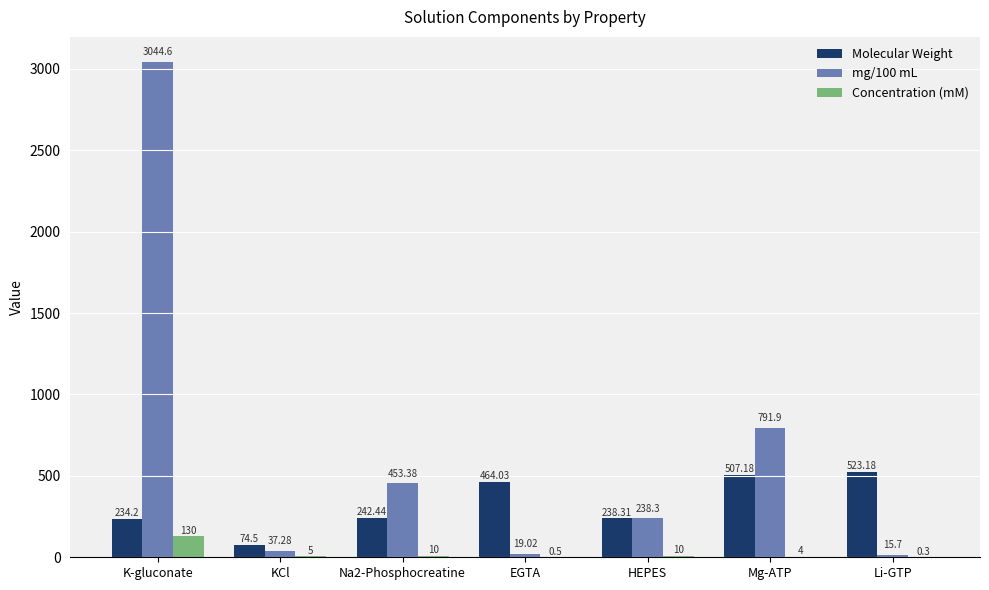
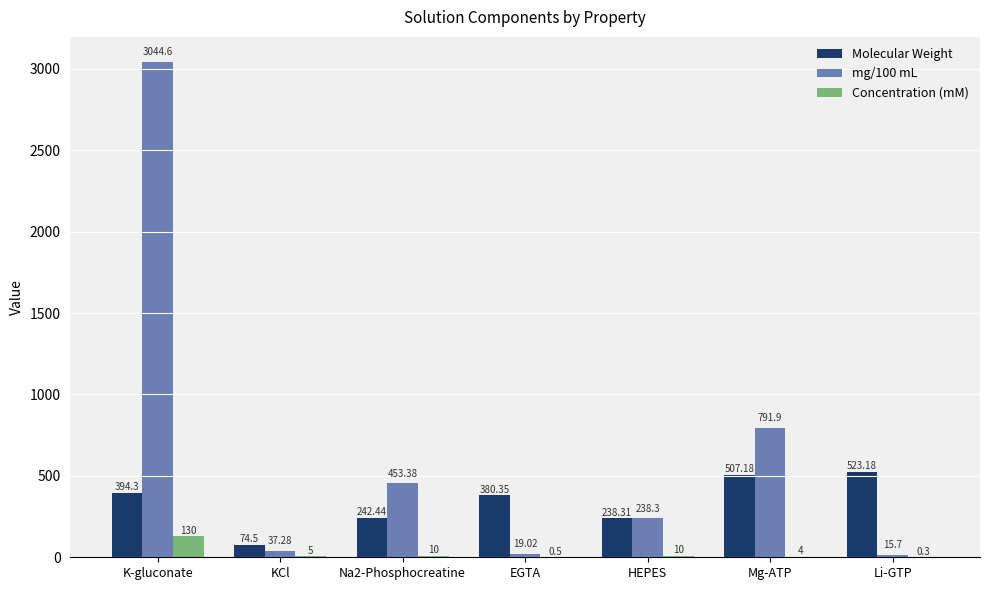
Molecular Weight, K-gluconate: 234.2 -> 394.3
Molecular Weight, EGTA: 464.03 -> 380.35
